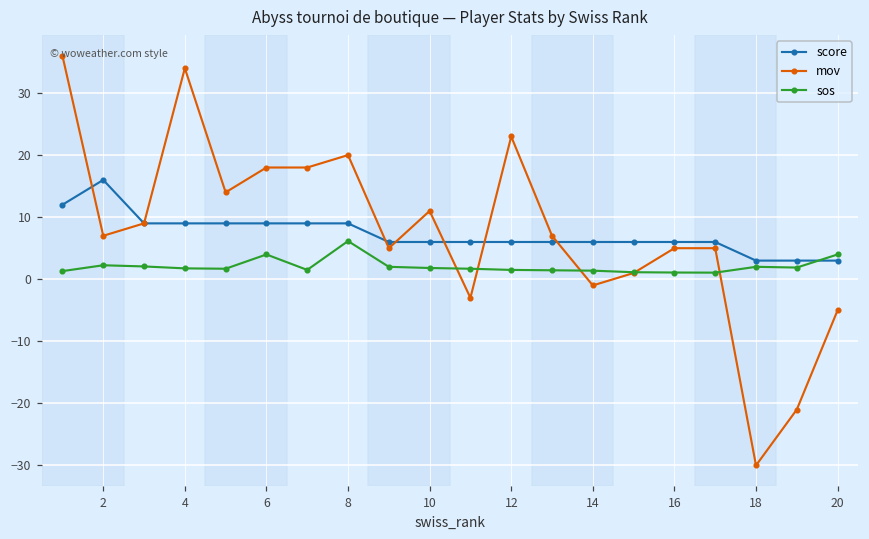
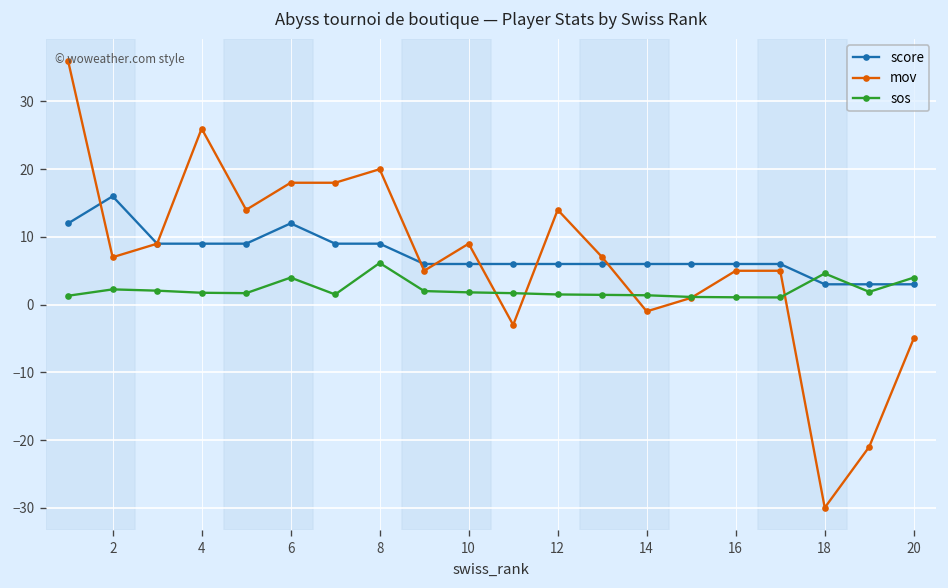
mov, 4: 34 -> 26
score, 6: 9 -> 12
mov, 10: 11 -> 9
mov, 12: 23 -> 14
sos, 18: 2 -> 5
